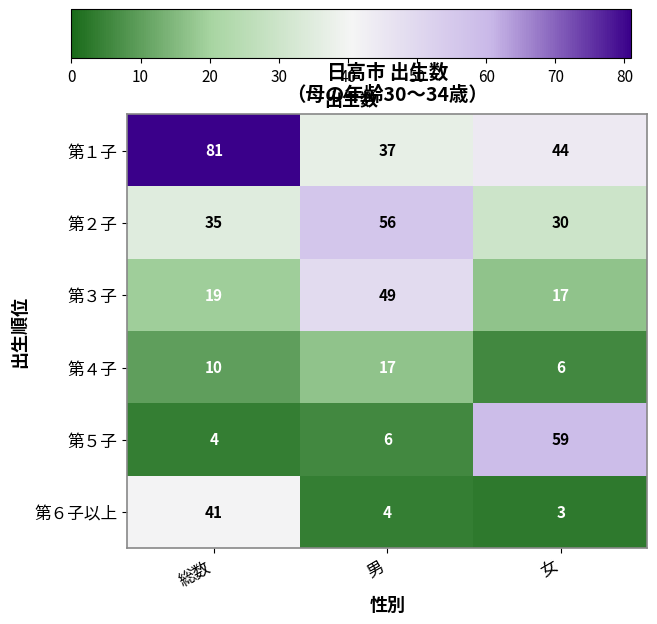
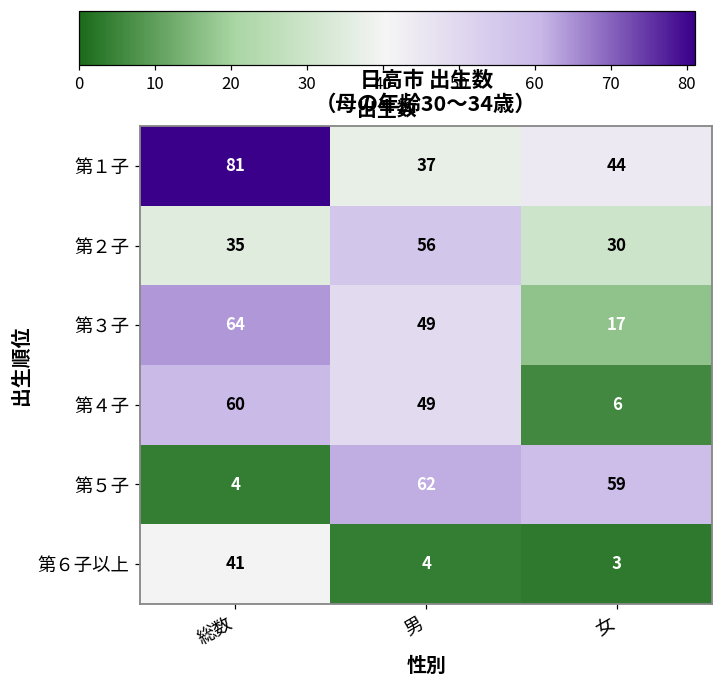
第３子, 総数: 19 -> 64
第４子, 総数: 10 -> 60
第４子, 男: 17 -> 49
第５子, 男: 6 -> 62
